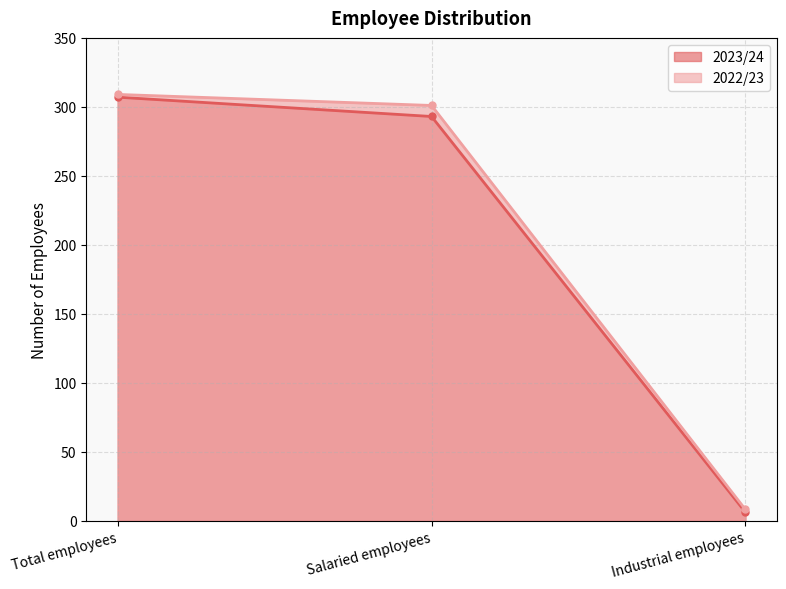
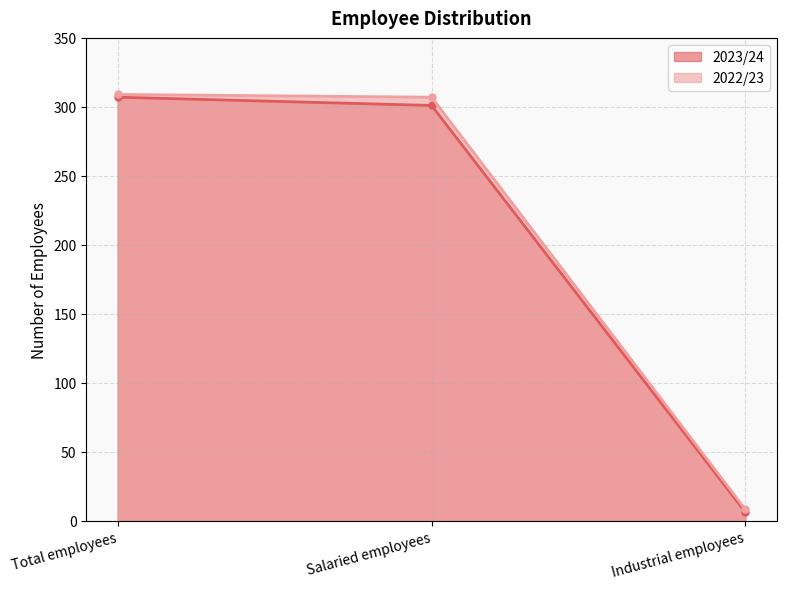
2023/24, Salaried employees: 293 -> 301
2022/23, Salaried employees: 301 -> 307
